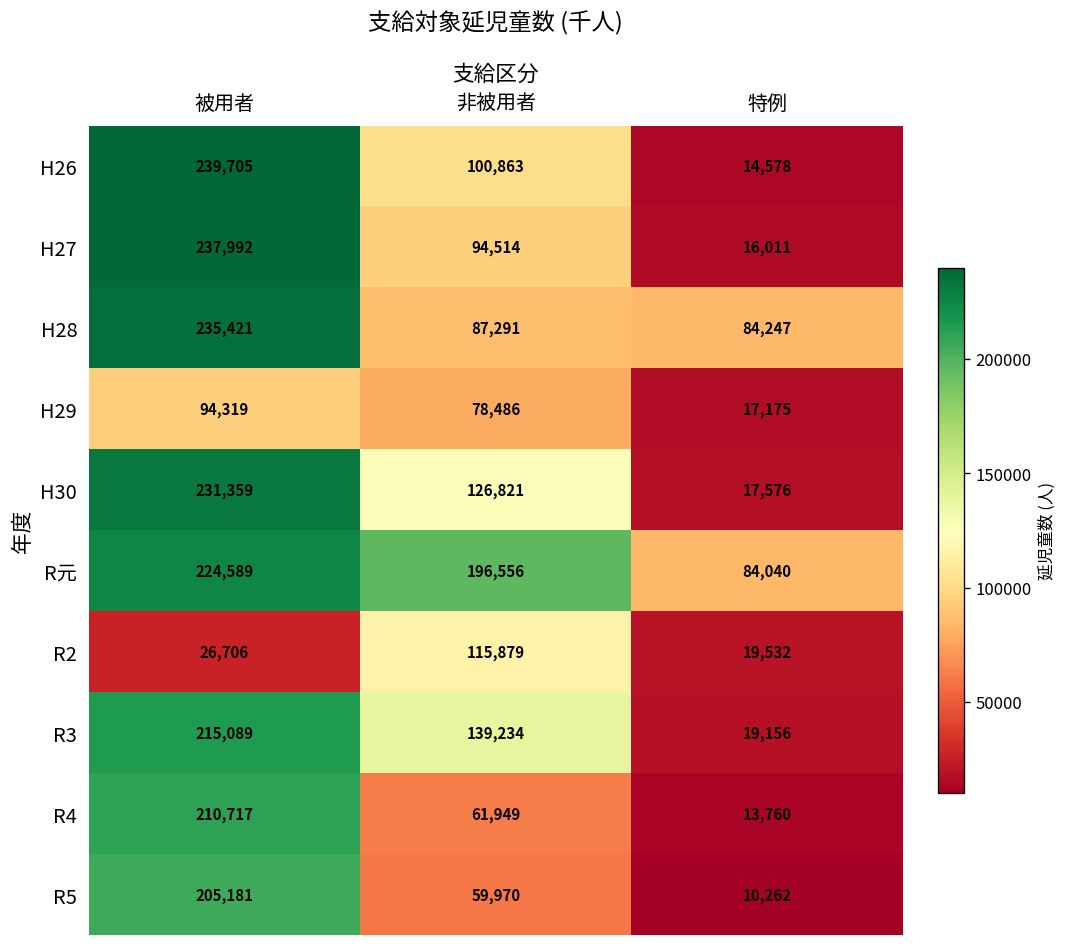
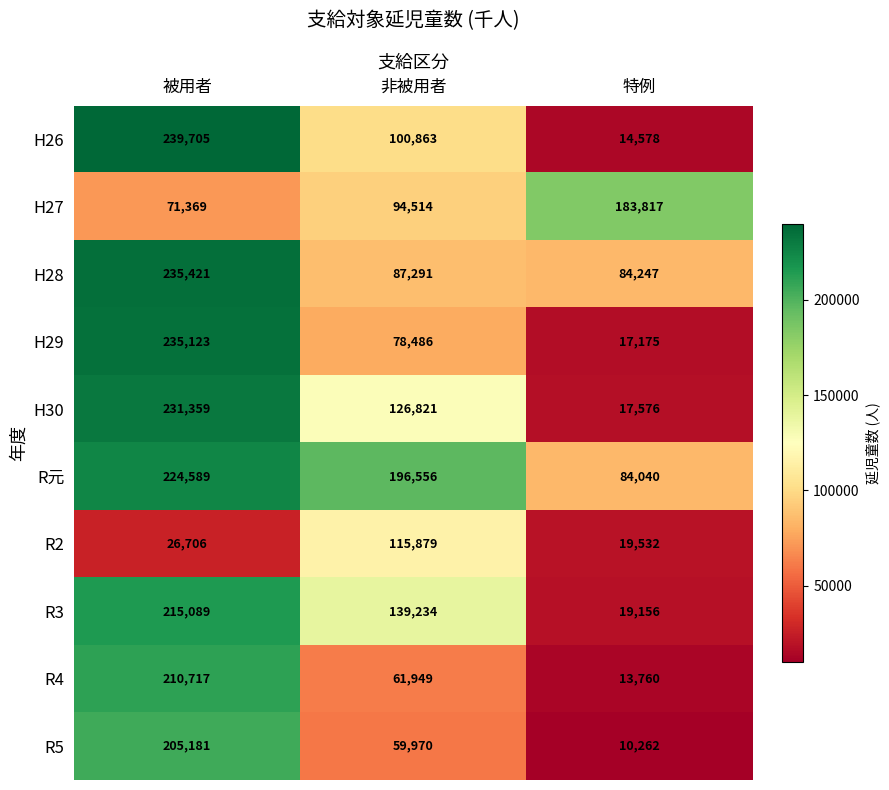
H27, 被用者: 237,992 -> 71,369
H27, 特例: 16,011 -> 183,817
H29, 被用者: 94,319 -> 235,123
